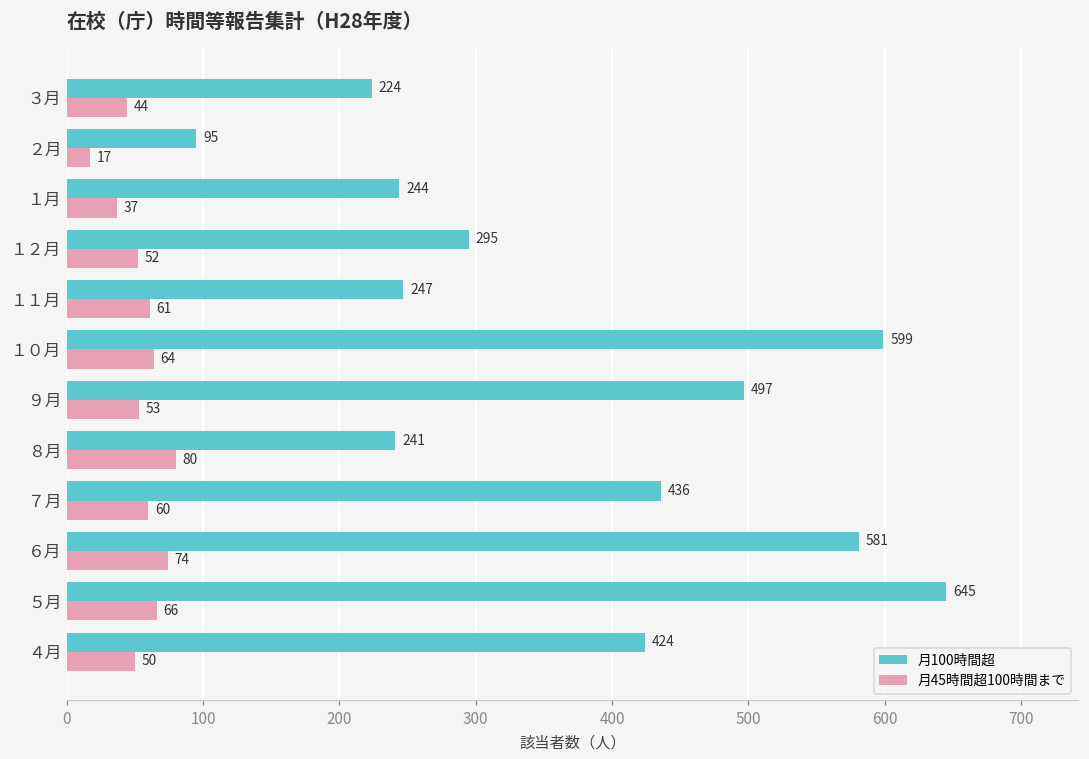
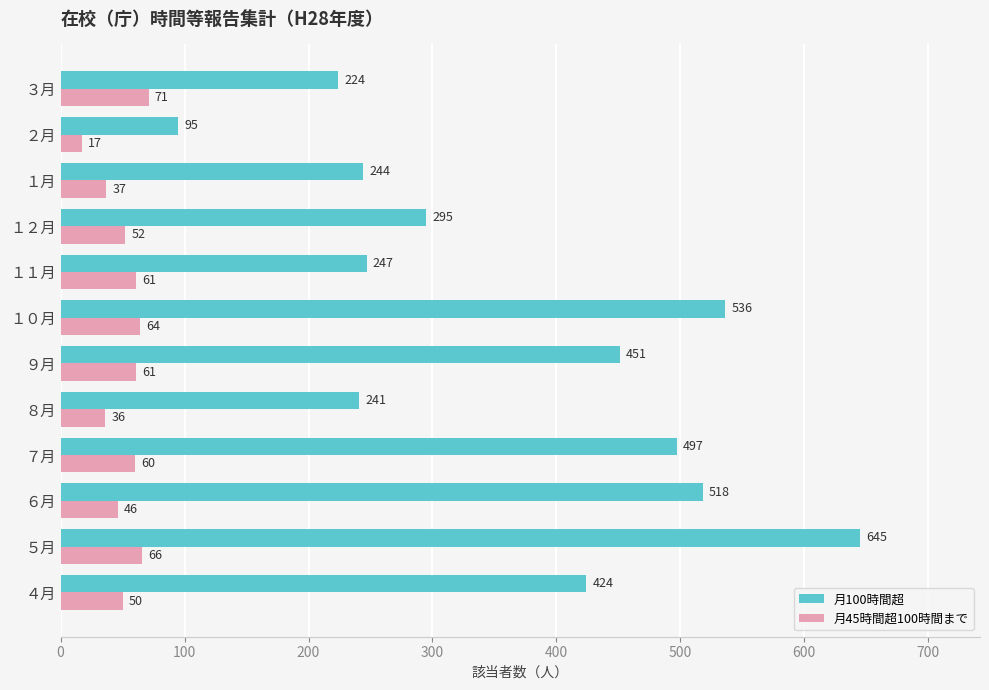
月45時間超100時間まで, ３月: 44 -> 71
月100時間超, １０月: 599 -> 536
月100時間超, ９月: 497 -> 451
月45時間超100時間まで, ９月: 53 -> 61
月45時間超100時間まで, ８月: 80 -> 36
月100時間超, ７月: 436 -> 497
月100時間超, ６月: 581 -> 518
月45時間超100時間まで, ６月: 74 -> 46
